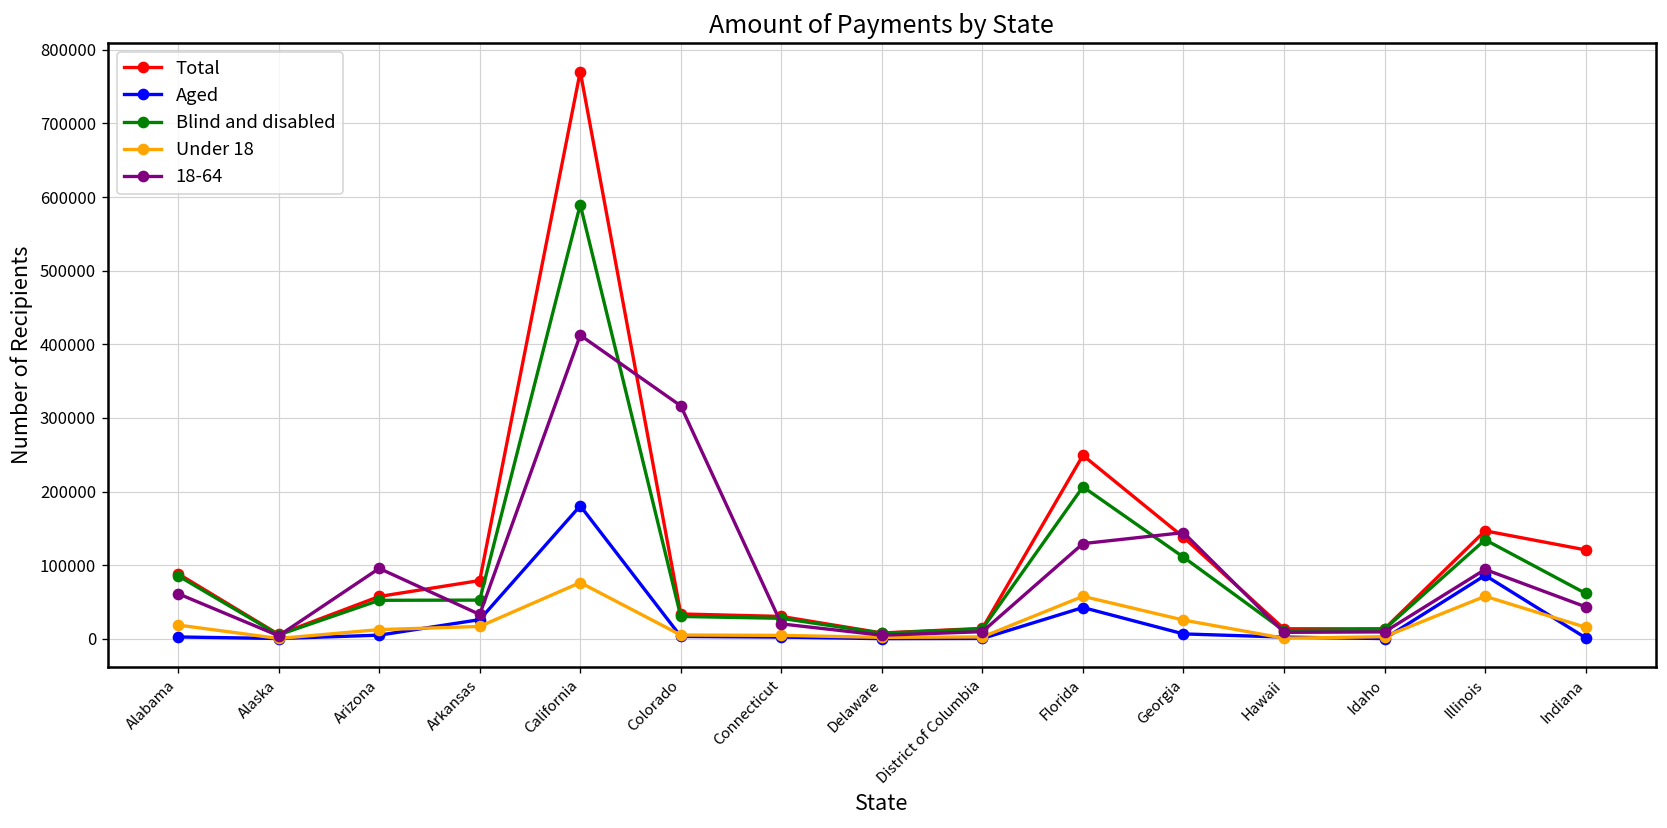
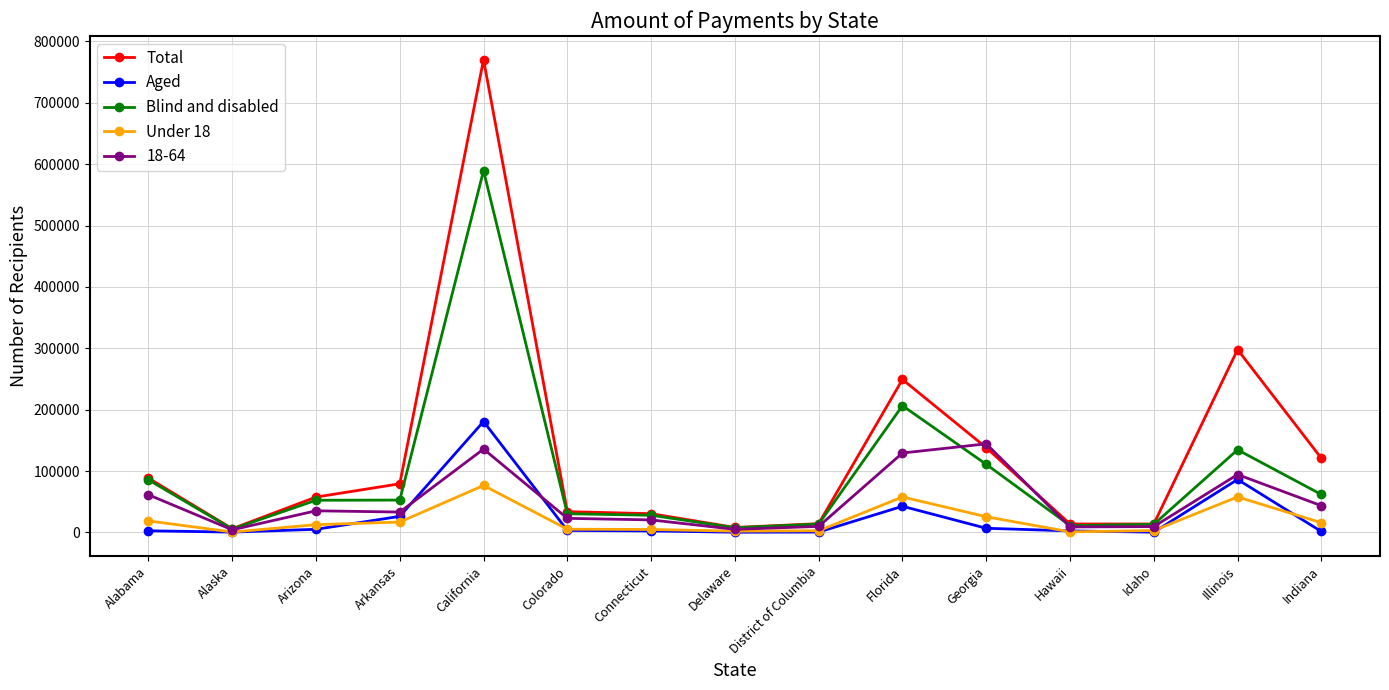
18-64, Arizona: 100000 -> 40000
18-64, California: 410000 -> 140000
18-64, Colorado: 320000 -> 20000
Total, Illinois: 150000 -> 300000
